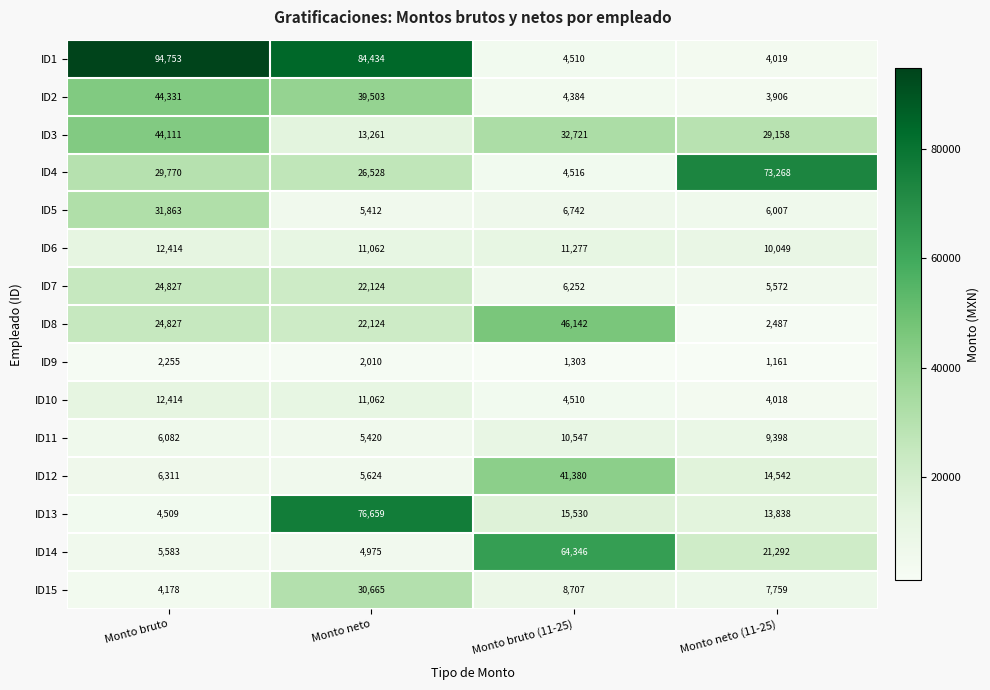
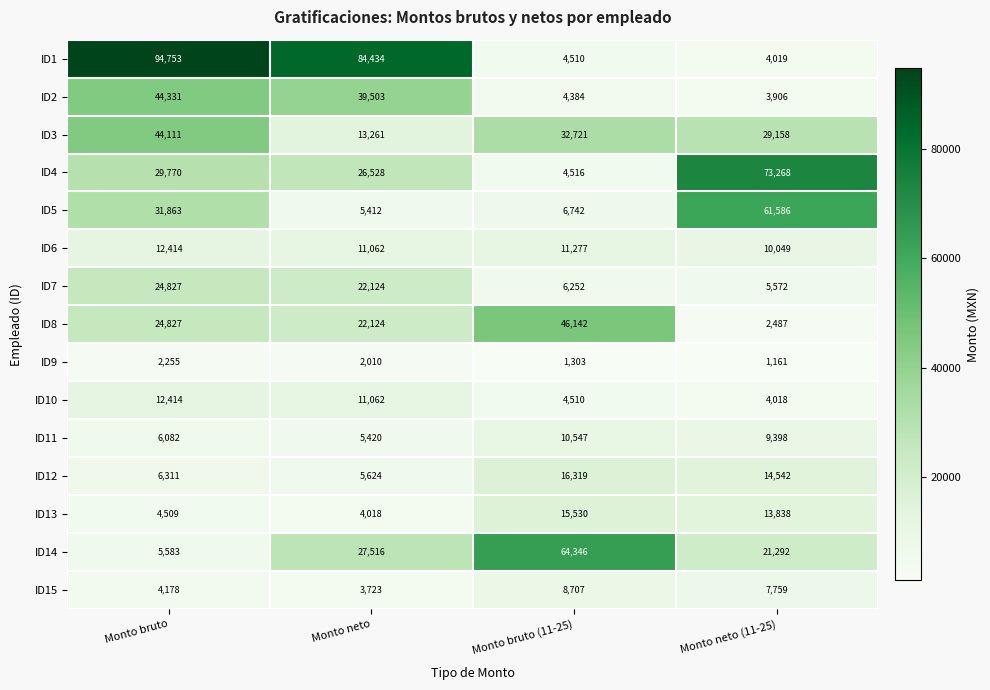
ID5, Monto neto (11-25): 6,007 -> 61,586
ID12, Monto bruto (11-25): 41,380 -> 16,319
ID13, Monto neto: 76,659 -> 4,018
ID14, Monto neto: 4,975 -> 27,516
ID15, Monto neto: 30,665 -> 3,723
